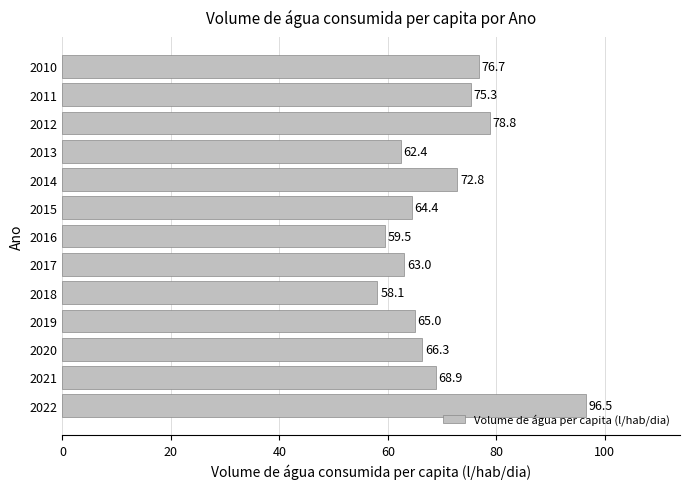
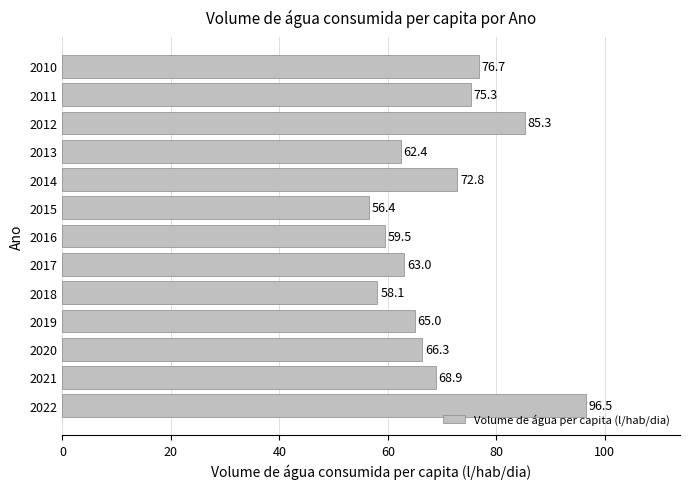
2012: 78.8 -> 85.3
2015: 64.4 -> 56.4
